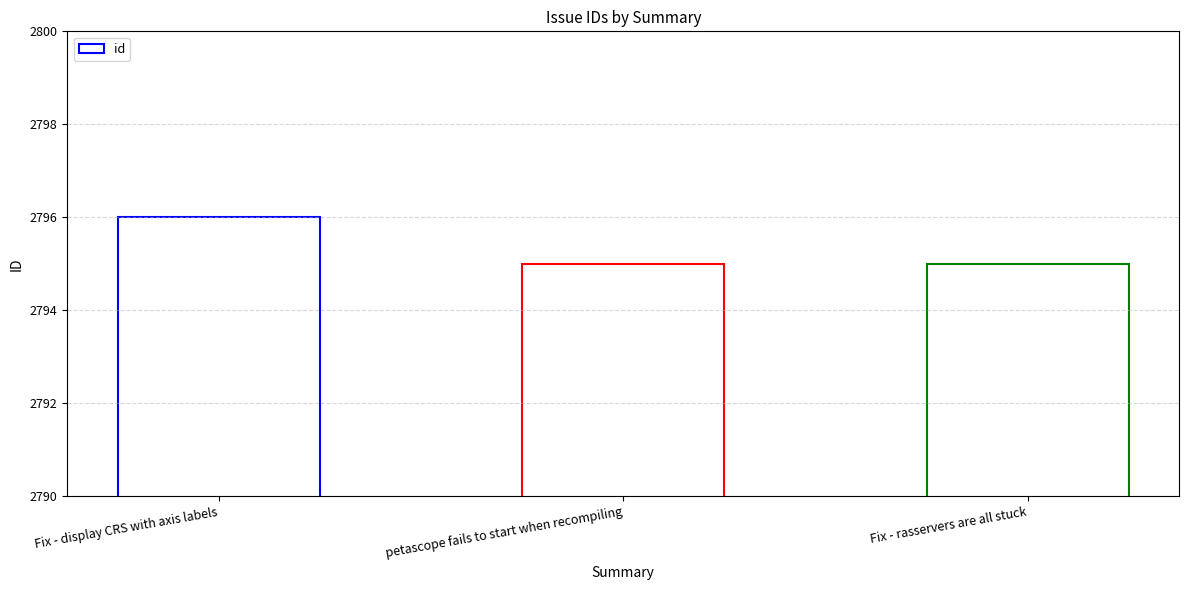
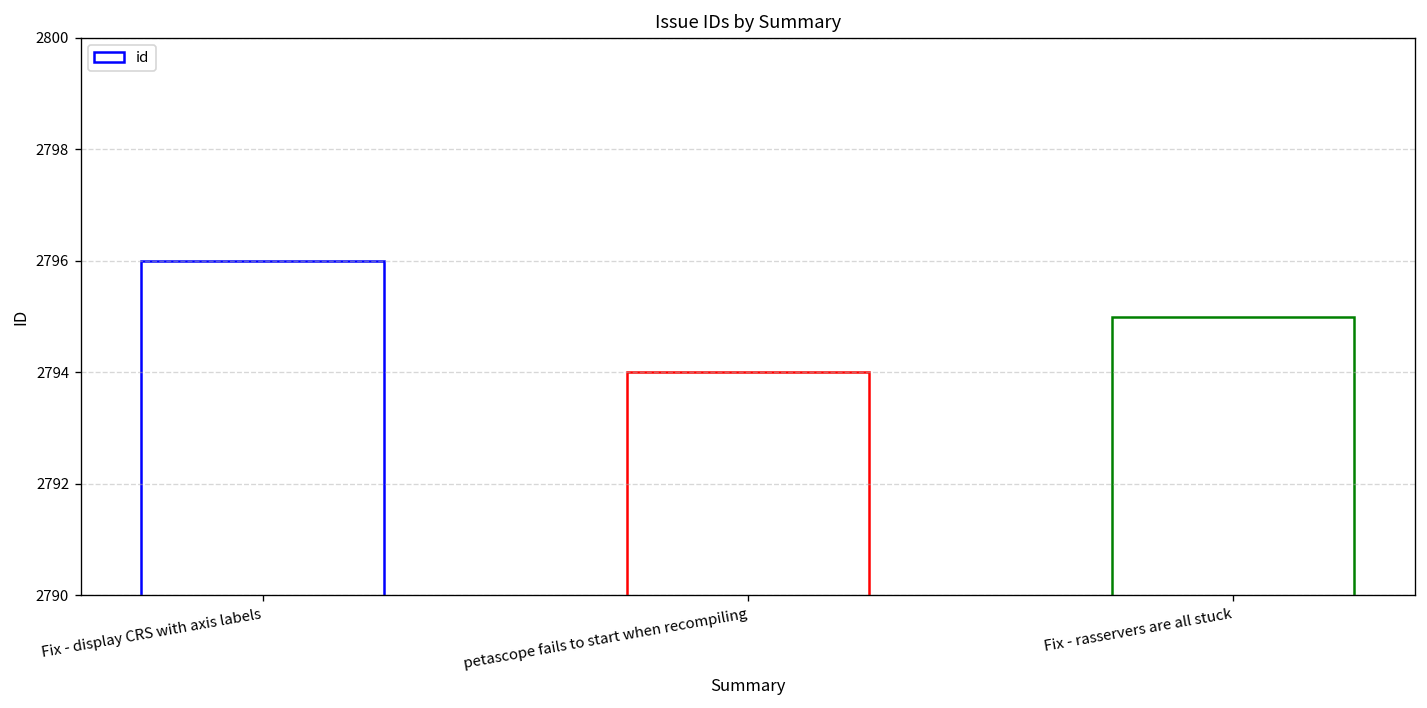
petascope fails to start when recompiling: 2795 -> 2794
